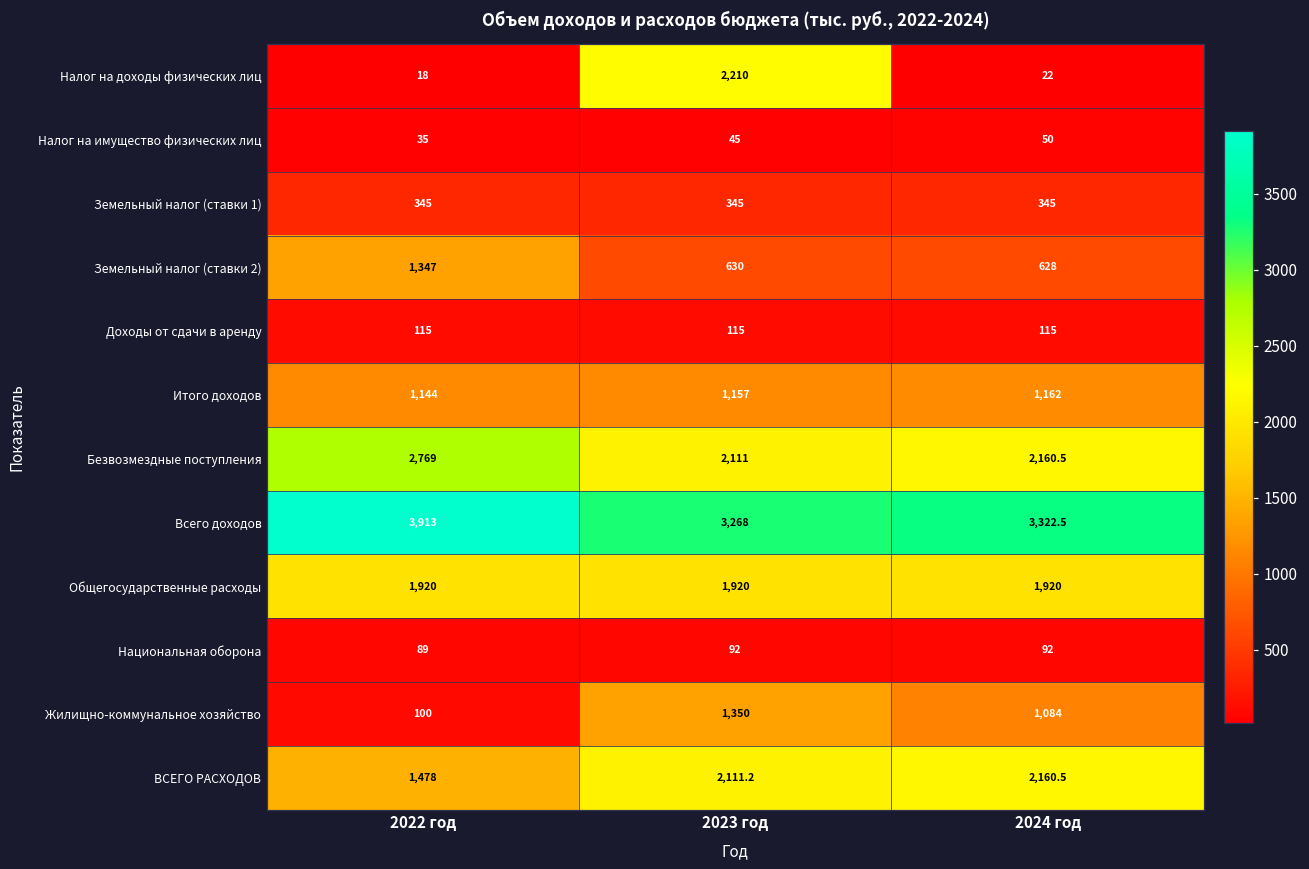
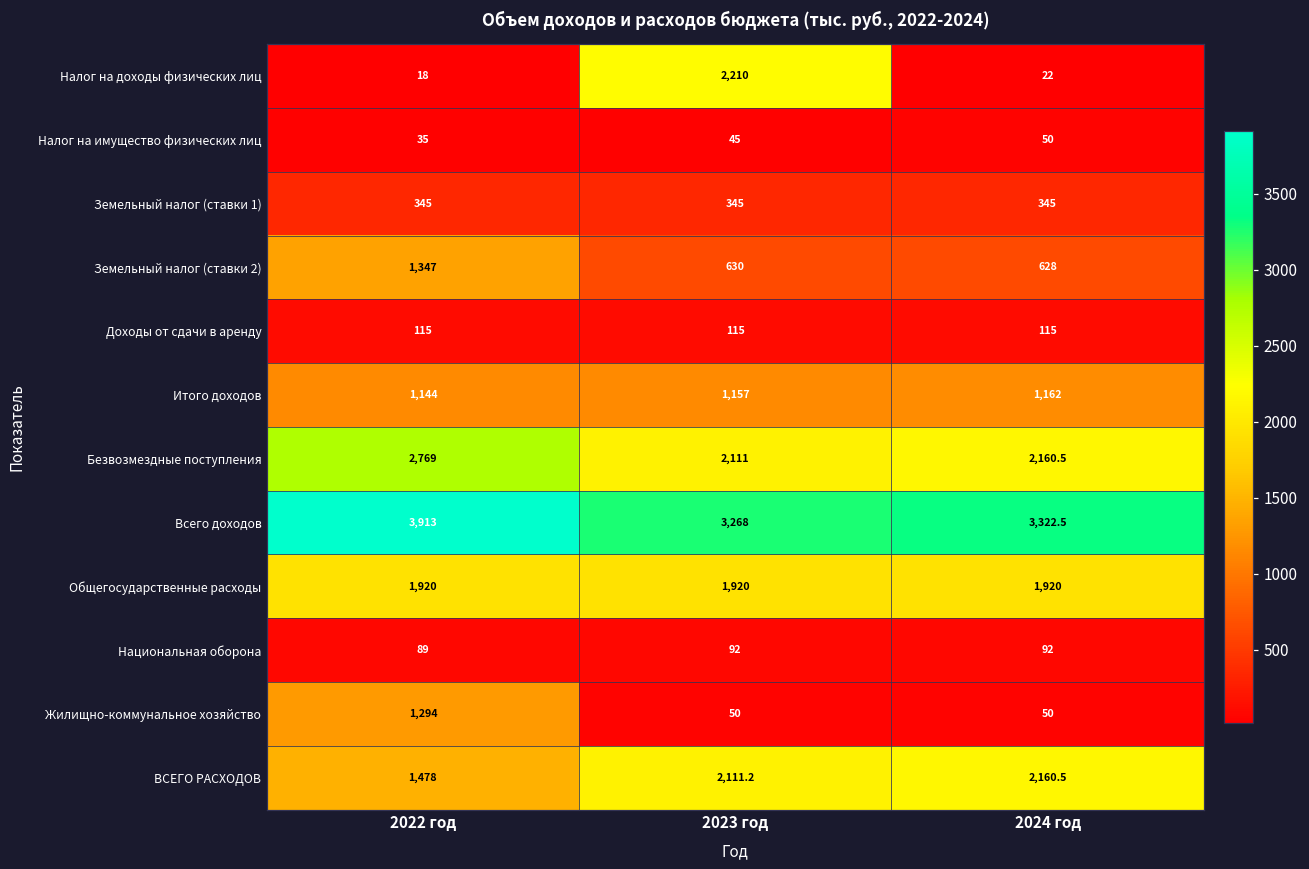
Жилищно-коммунальное хозяйство, 2022 год: 100 -> 1,294
Жилищно-коммунальное хозяйство, 2023 год: 1,350 -> 50
Жилищно-коммунальное хозяйство, 2024 год: 1,084 -> 50
